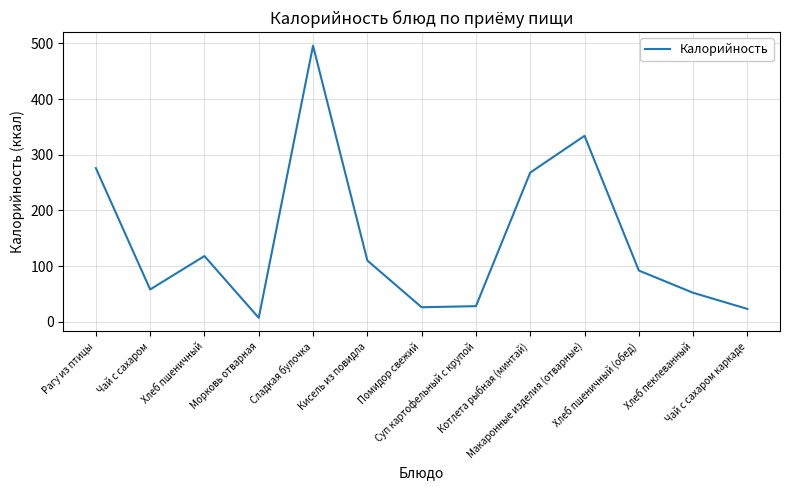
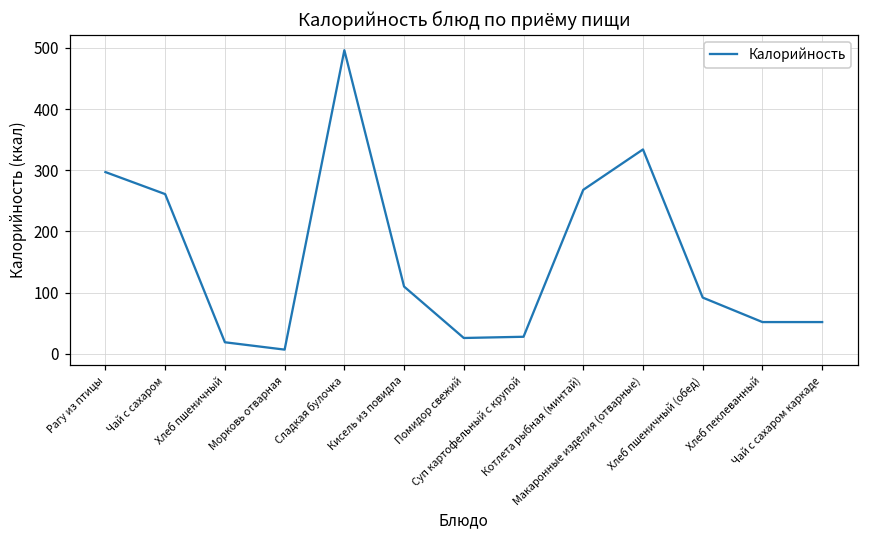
Рагу из птицы: 280 -> 300
Чай с сахаром: 60 -> 260
Хлеб пшеничный: 120 -> 20
Чай с сахаром каркаде: 20 -> 50
